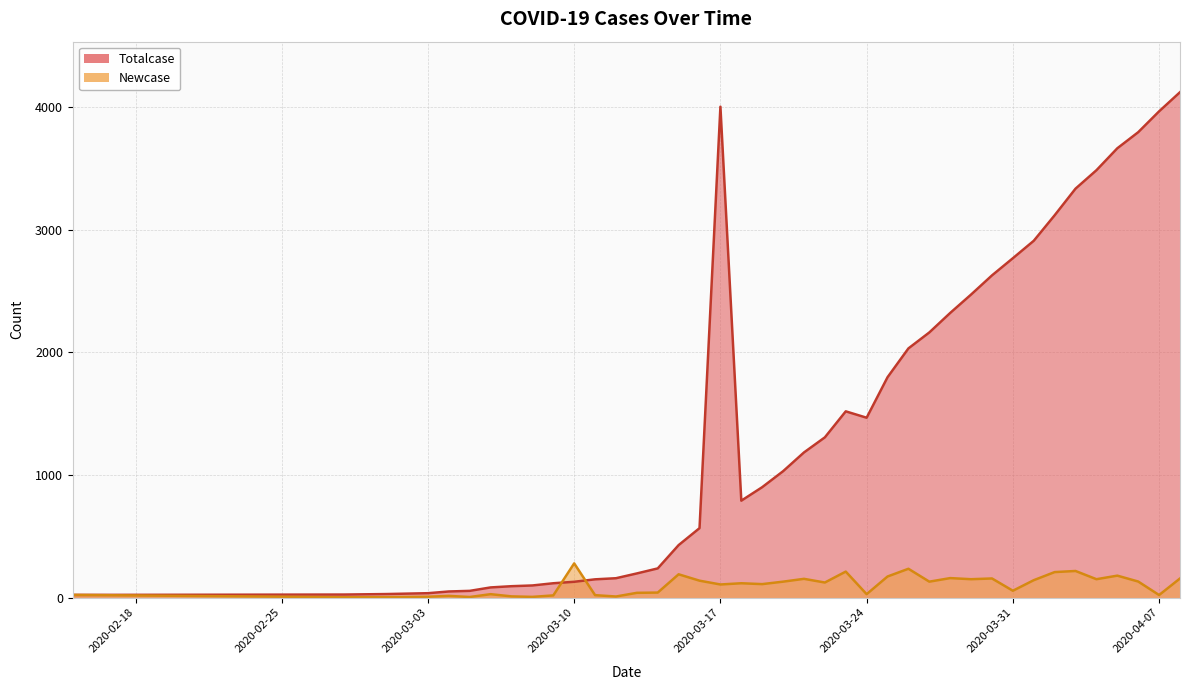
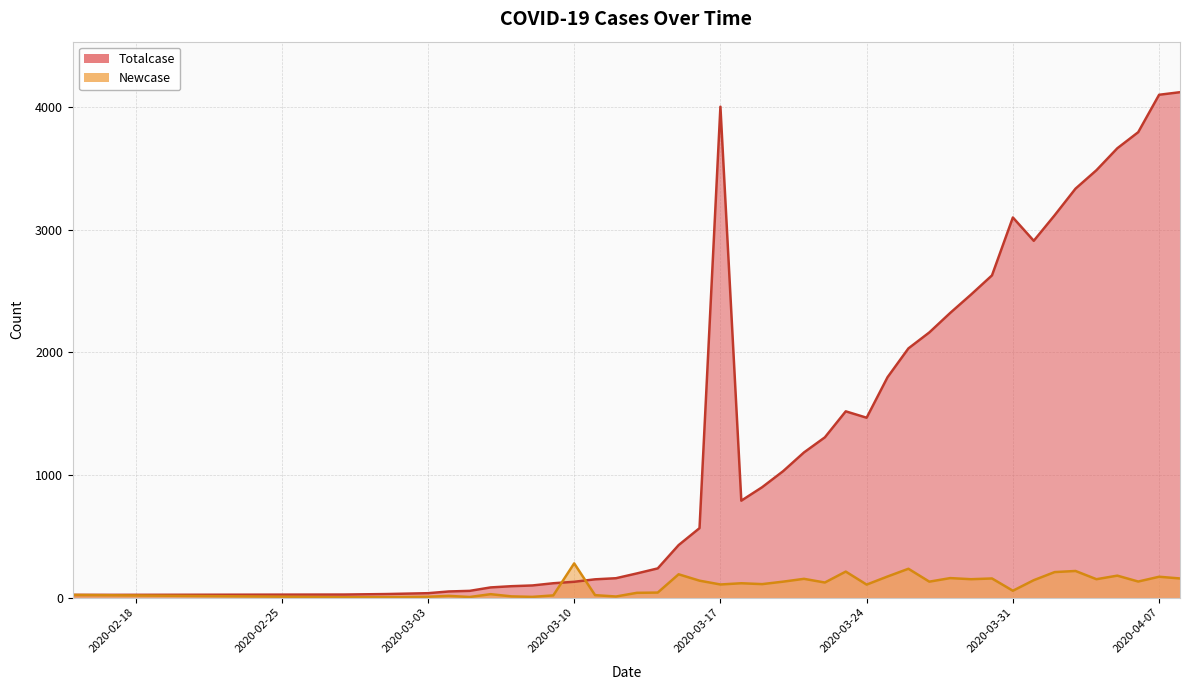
Newcase, 2020-03-24: 30 -> 110
Totalcase, 2020-03-31: 2770 -> 3100
Totalcase, 2020-04-07: 3960 -> 4100
Newcase, 2020-04-07: 20 -> 170
